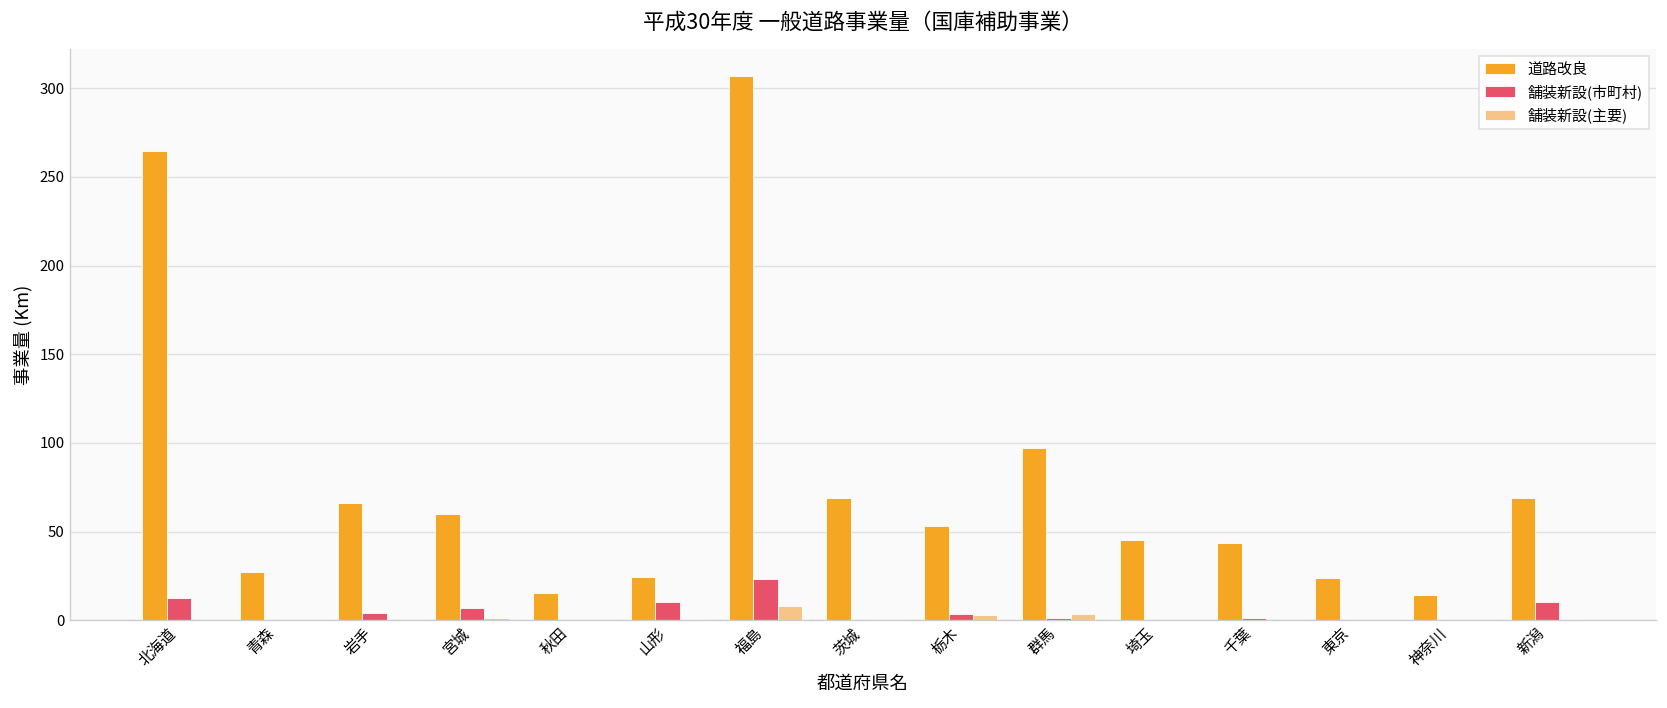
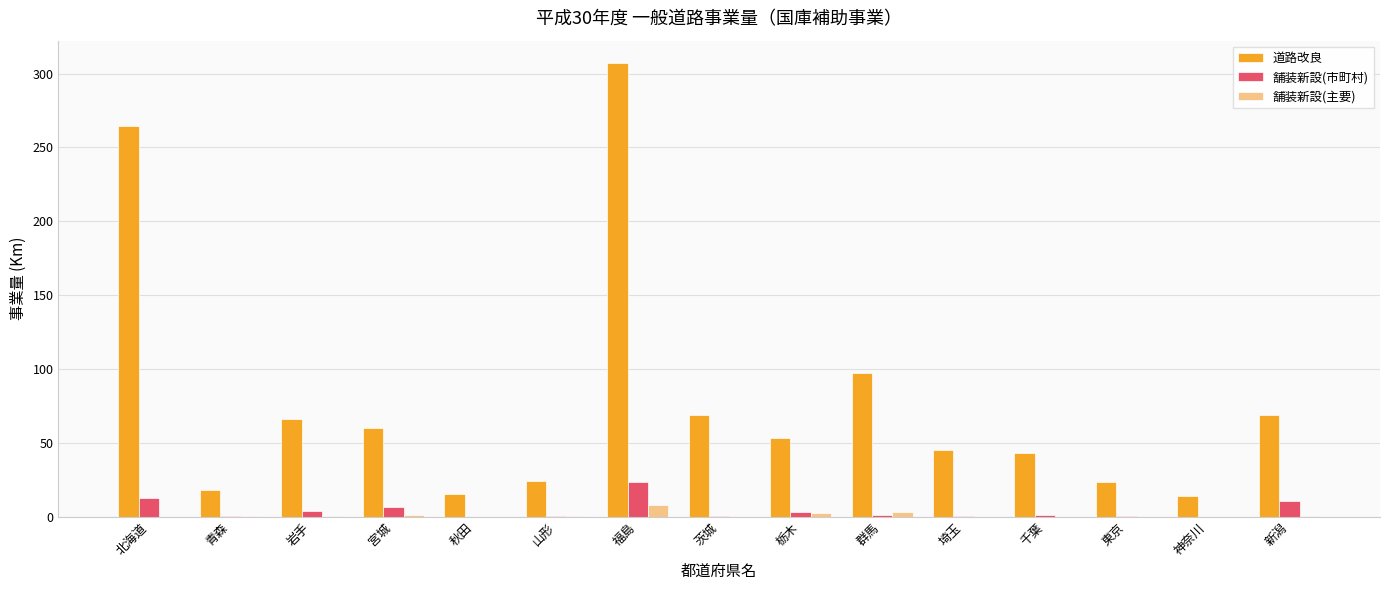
道路改良, 青森: 27 -> 18
舗装新設(市町村), 山形: 10 -> 1
